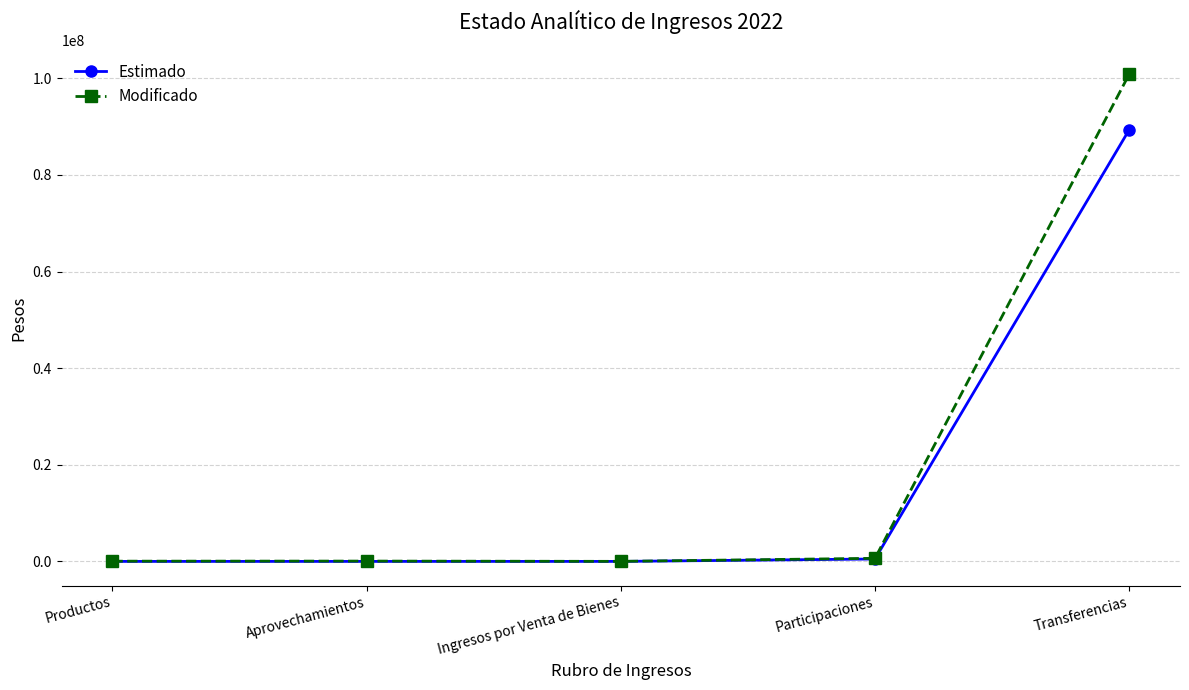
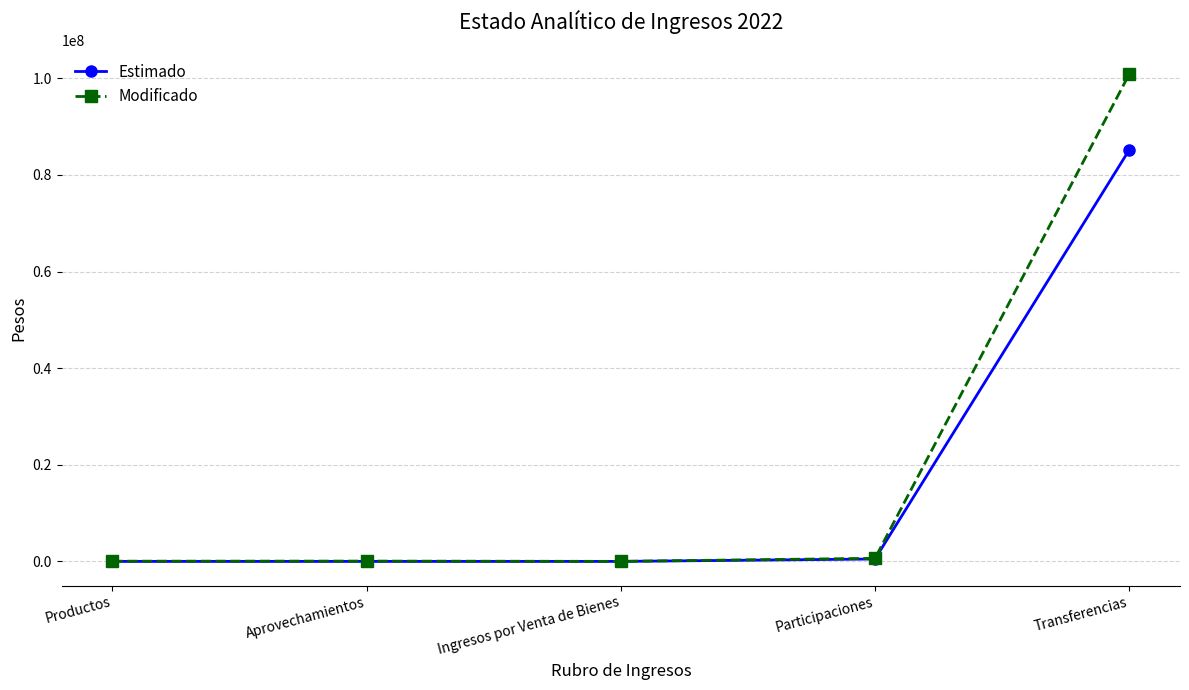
Estimado, Transferencias: 89000000 -> 85000000
